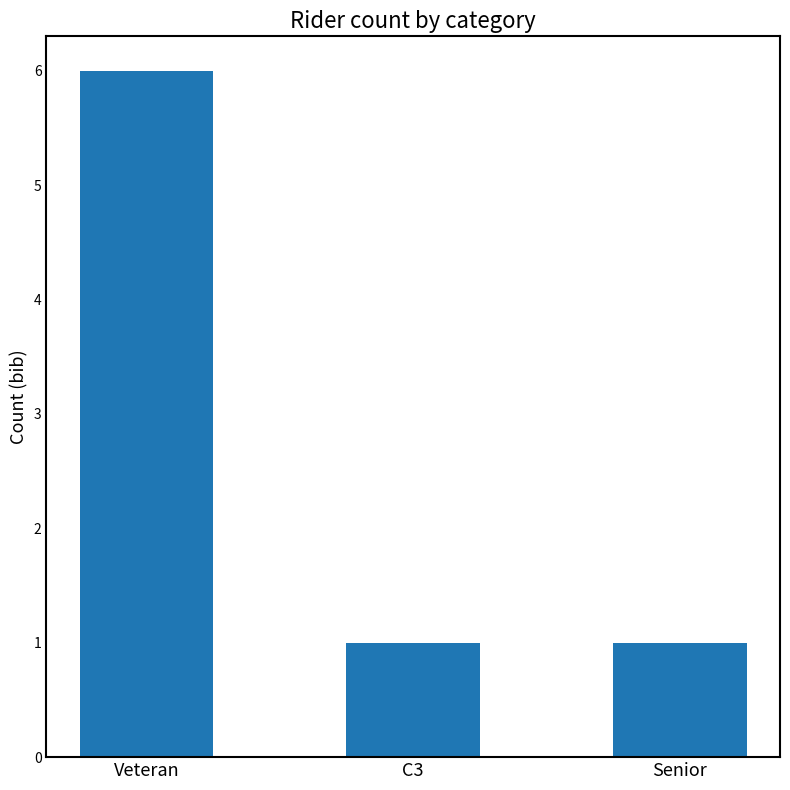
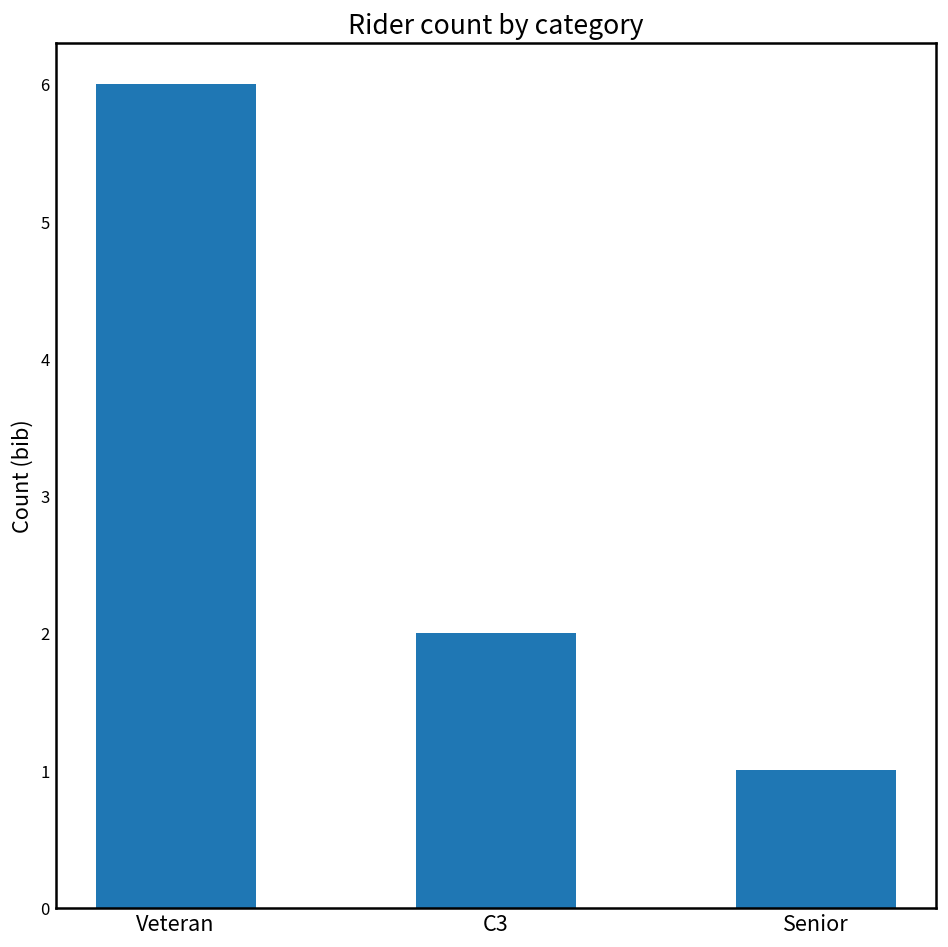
C3: 1 -> 2
